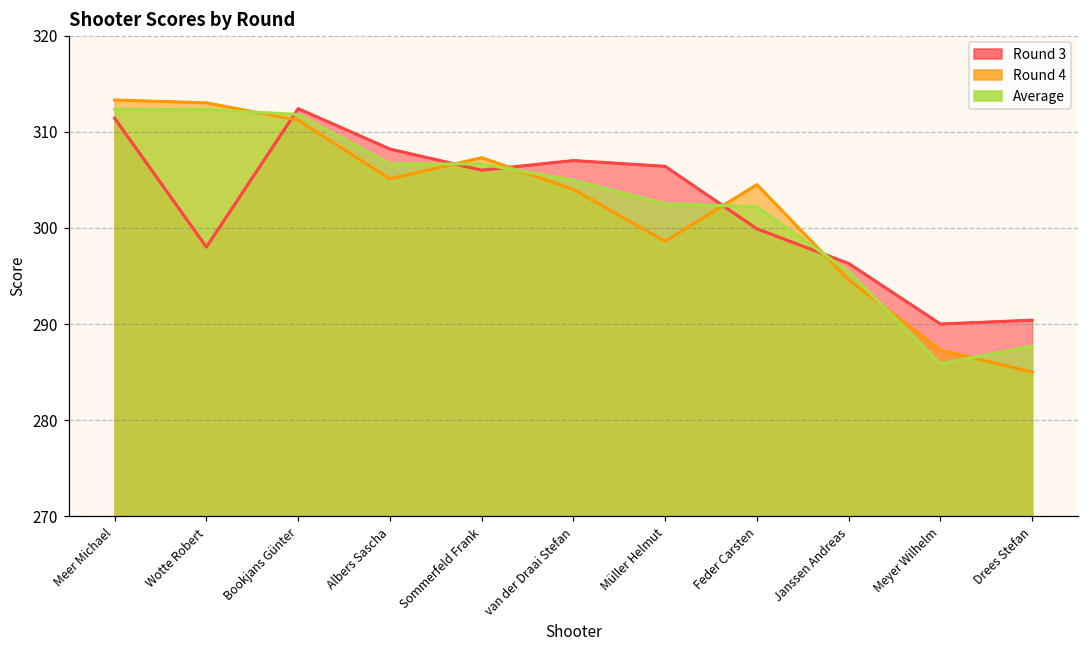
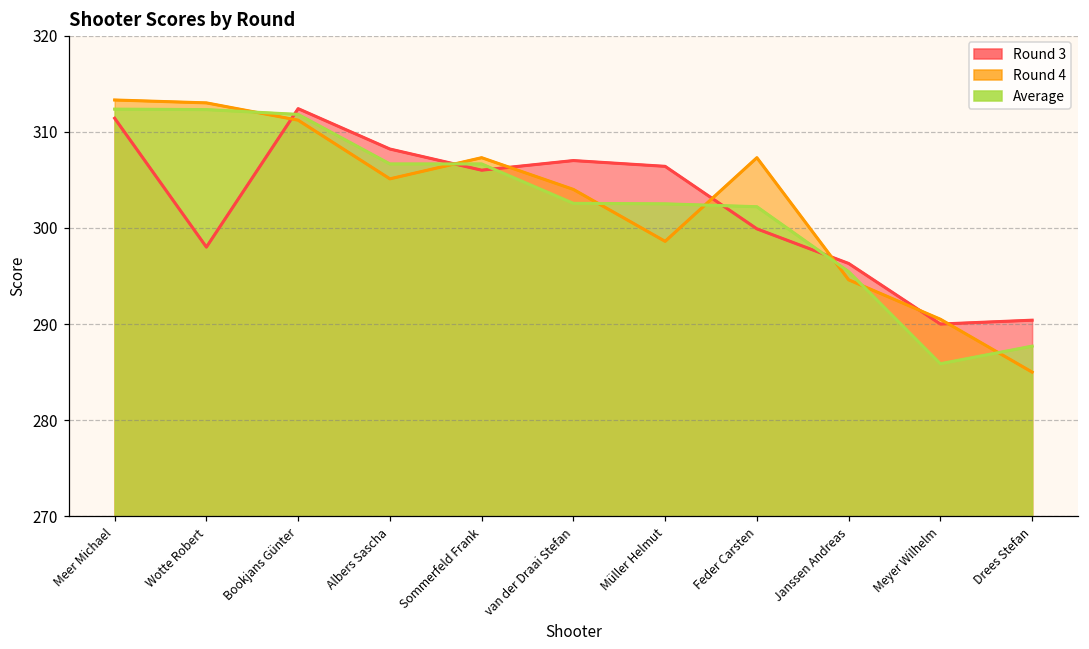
Average, van der Draai Stefan: 305 -> 303
Round 4, Feder Carsten: 305 -> 307
Round 4, Meyer Wilhelm: 287 -> 291
